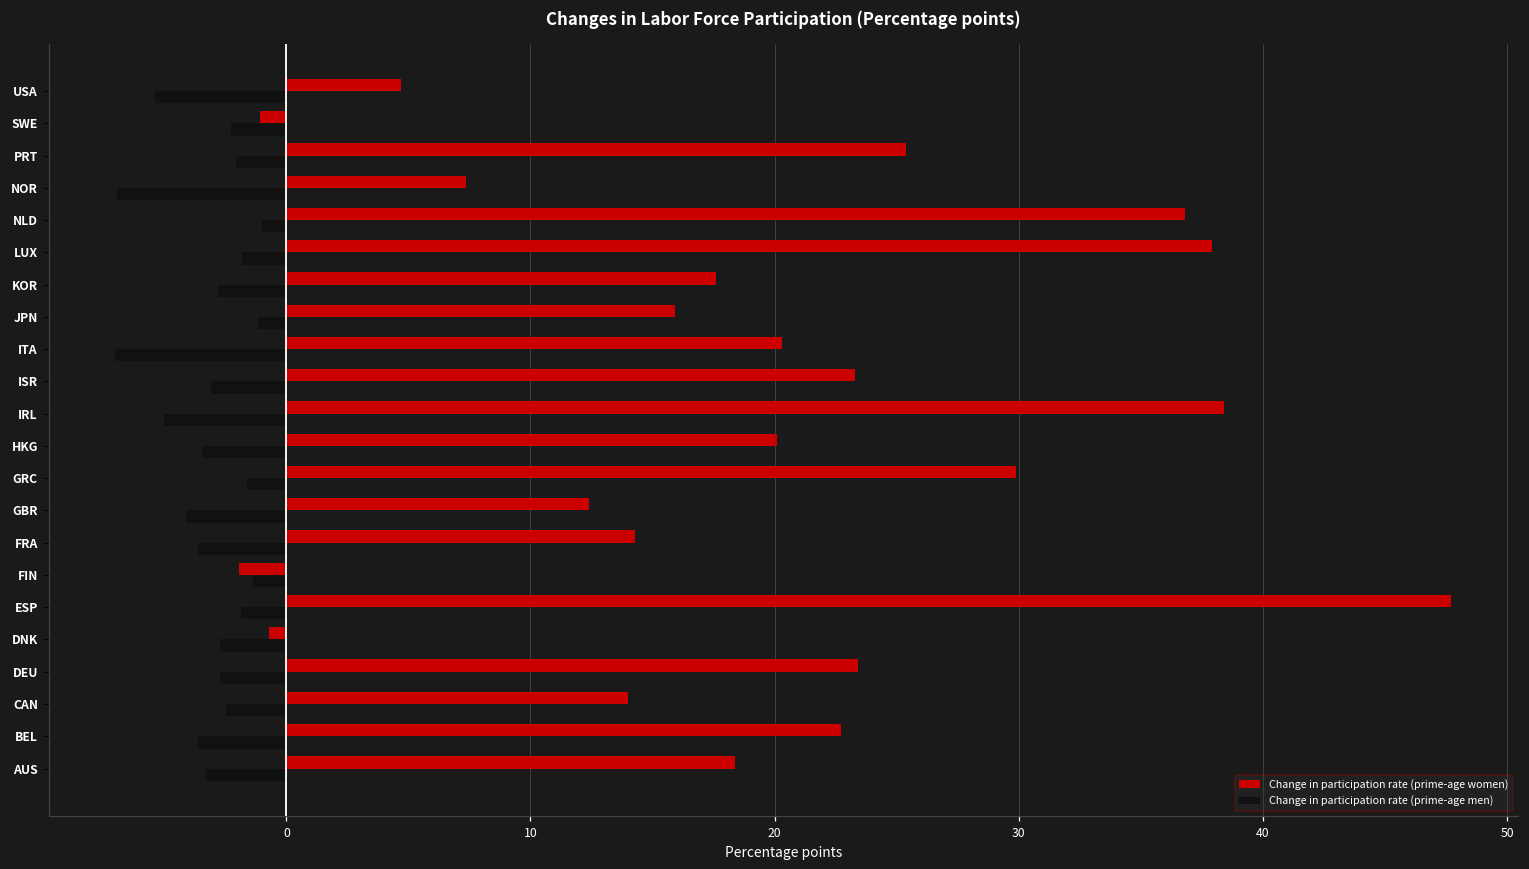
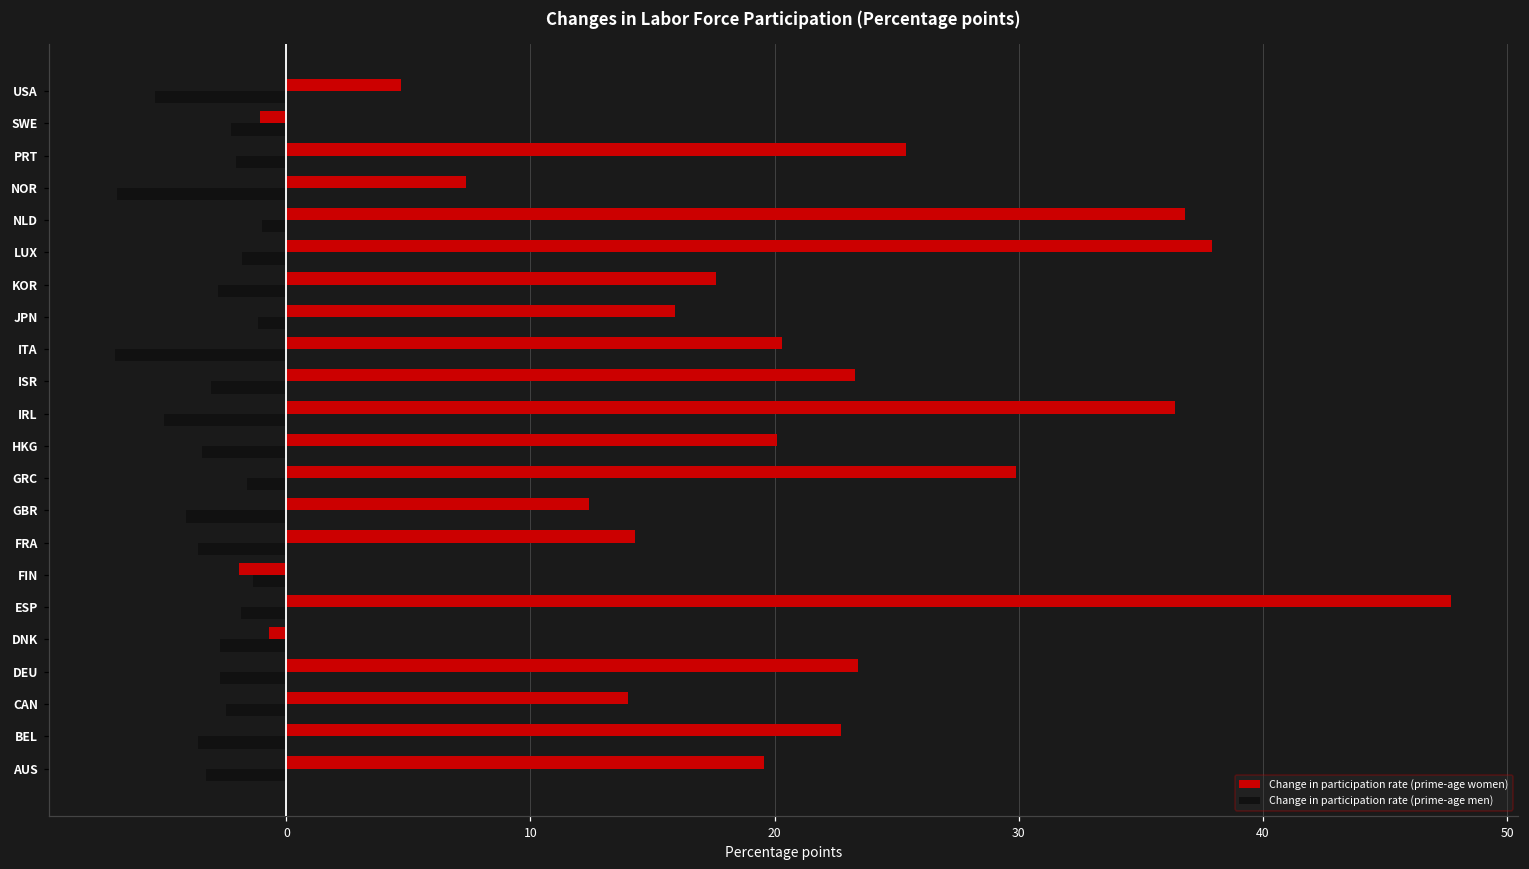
Change in participation rate (prime-age women), IRL: 38.4 -> 36.4
Change in participation rate (prime-age women), AUS: 18.4 -> 19.6
